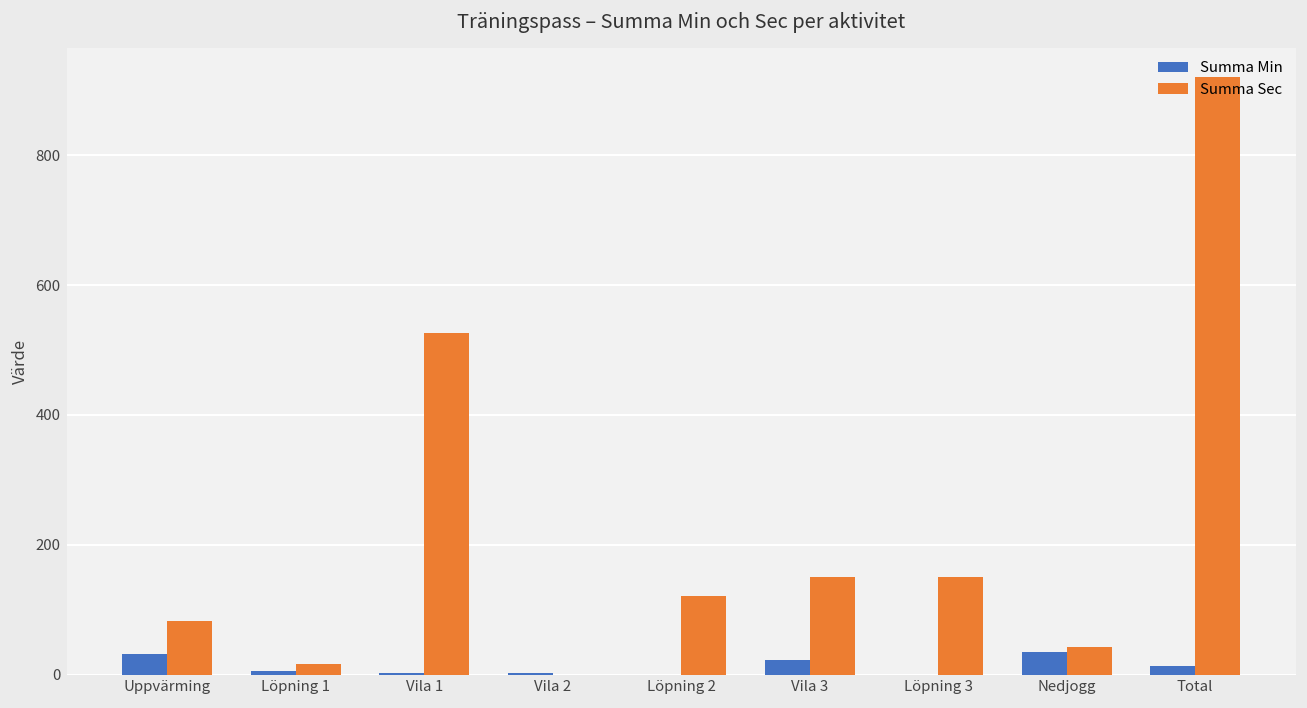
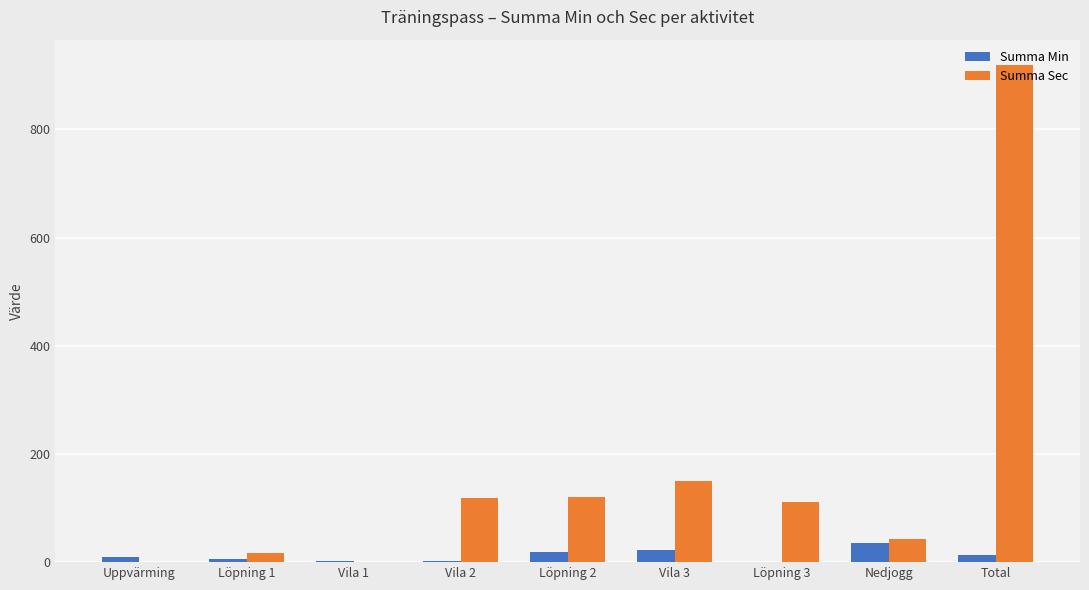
Summa Min, Uppvärming: 30 -> 10
Summa Sec, Uppvärming: 80 -> 0
Summa Sec, Vila 1: 530 -> 0
Summa Sec, Vila 2: 0 -> 120
Summa Min, Löpning 2: 0 -> 20
Summa Sec, Löpning 3: 150 -> 110
